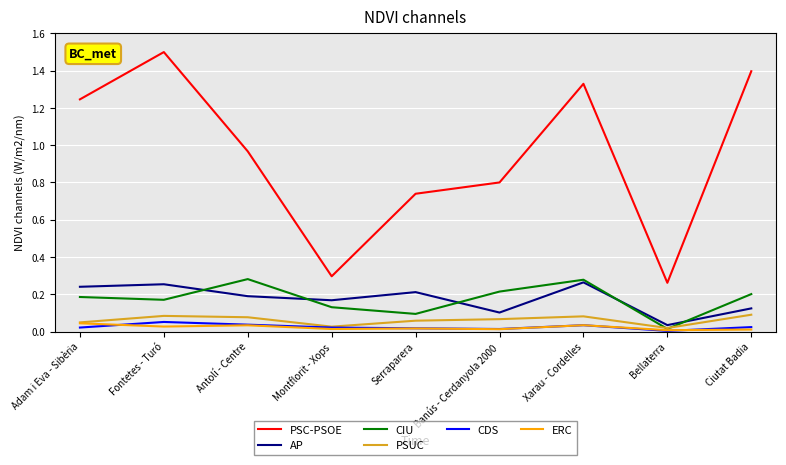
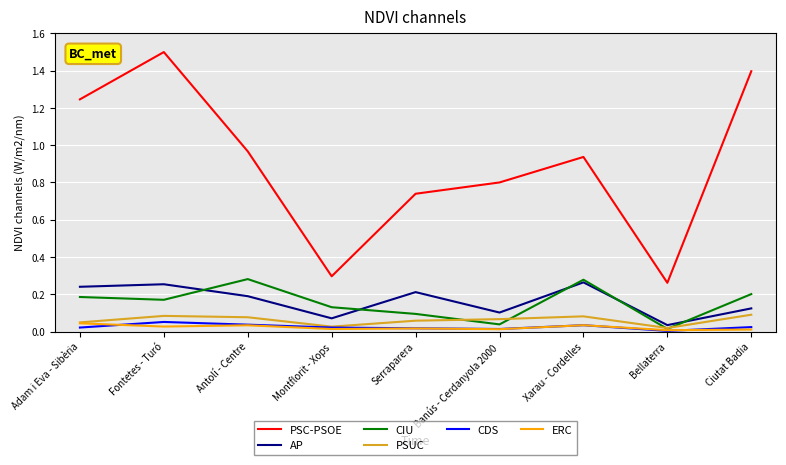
AP, Montflorit - Xops: 0.17 -> 0.07
CIU, Banús - Cerdanyola 2000: 0.21 -> 0.04
PSC-PSOE, Xarau - Cordelles: 1.33 -> 0.94
